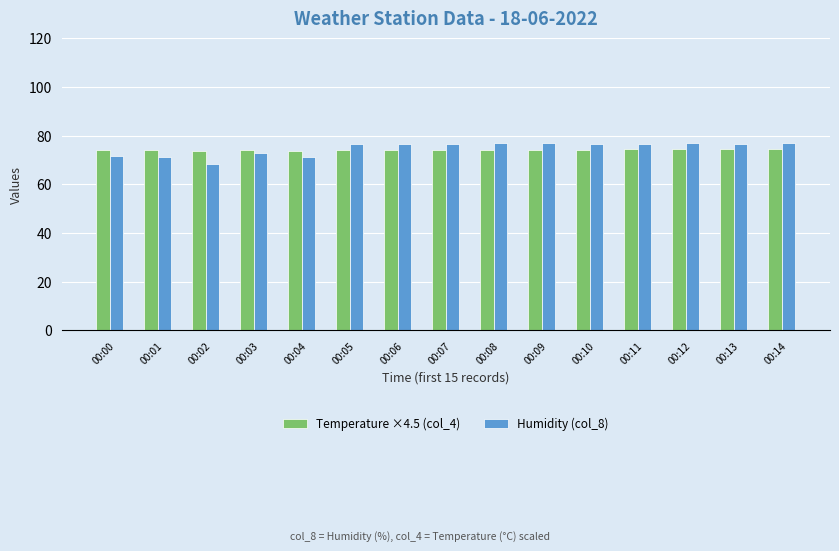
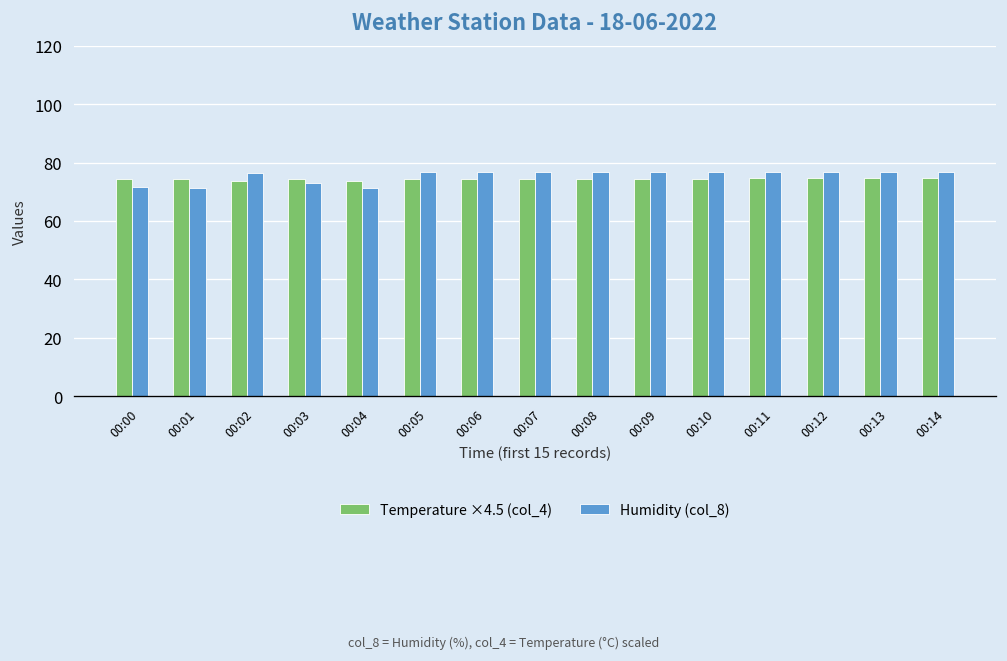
Humidity (col_8), 00:02: 69 -> 77
